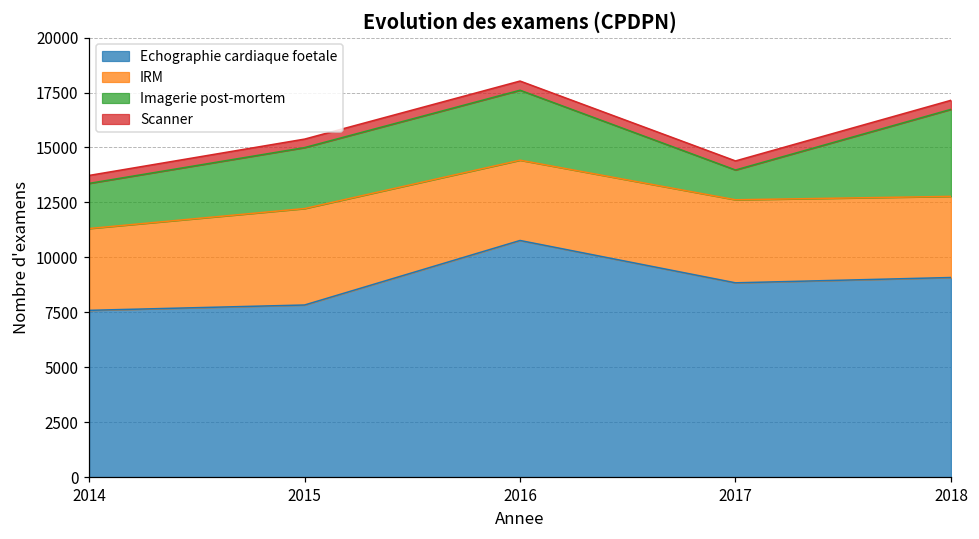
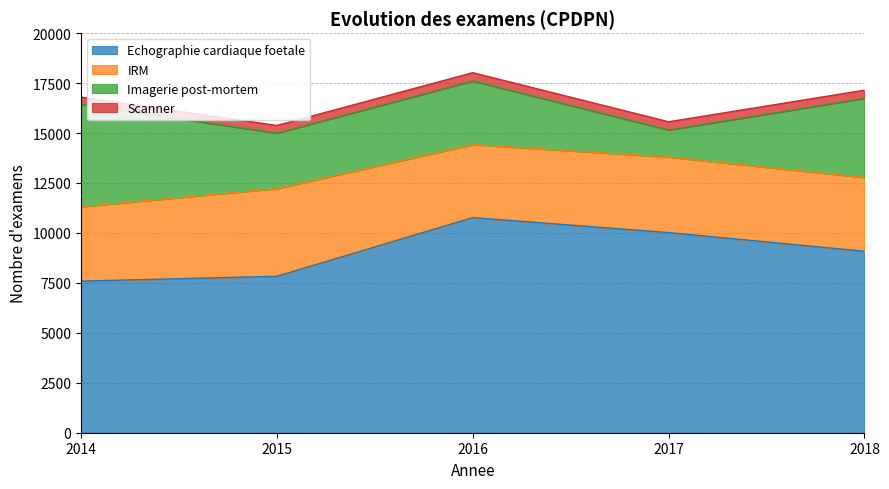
Imagerie post-mortem, 2014: 2100 -> 5100
Echographie cardiaque foetale, 2017: 8800 -> 10000
